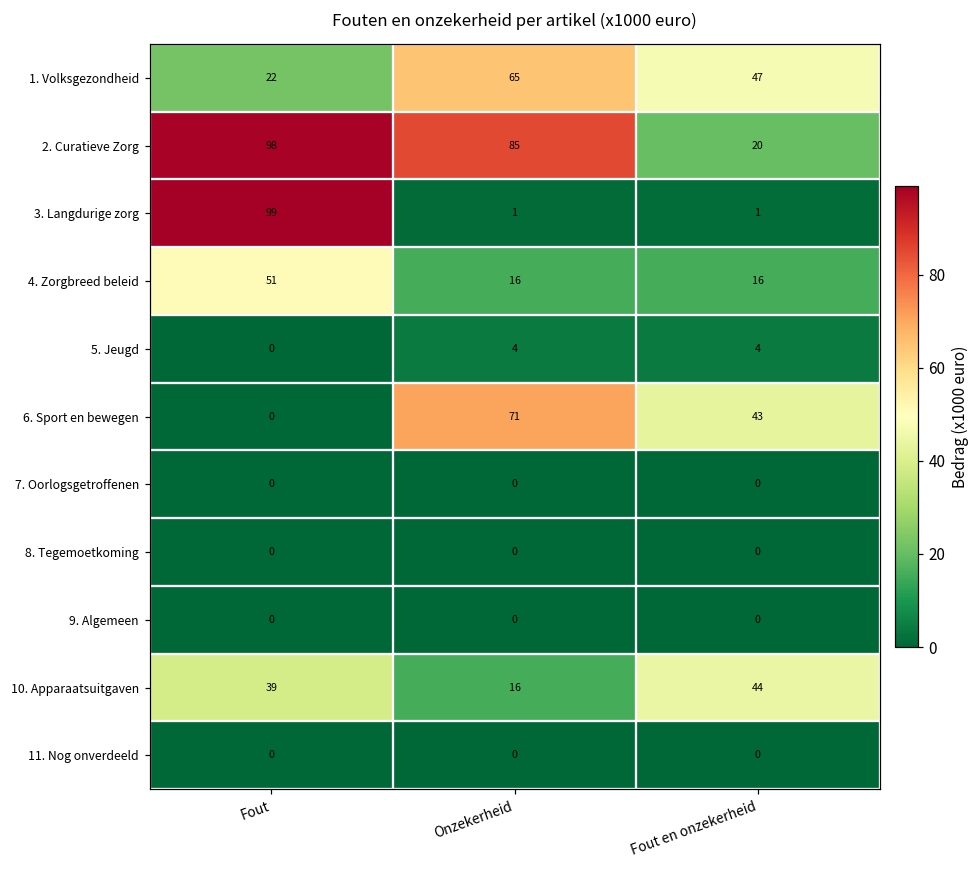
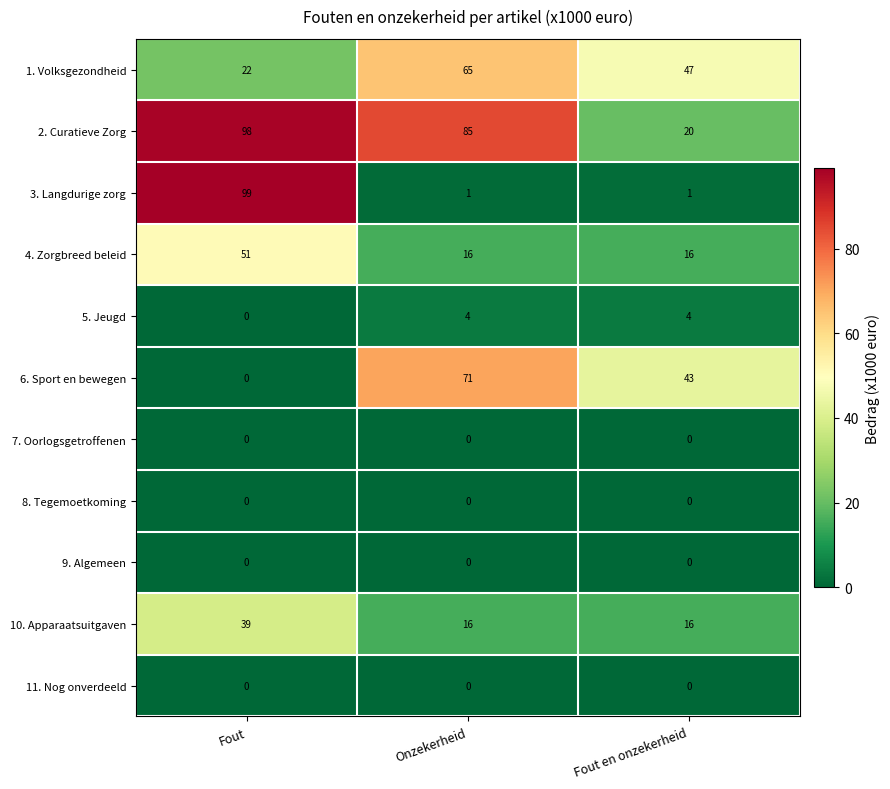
10. Apparaatsuitgaven, Fout en onzekerheid: 44 -> 16
